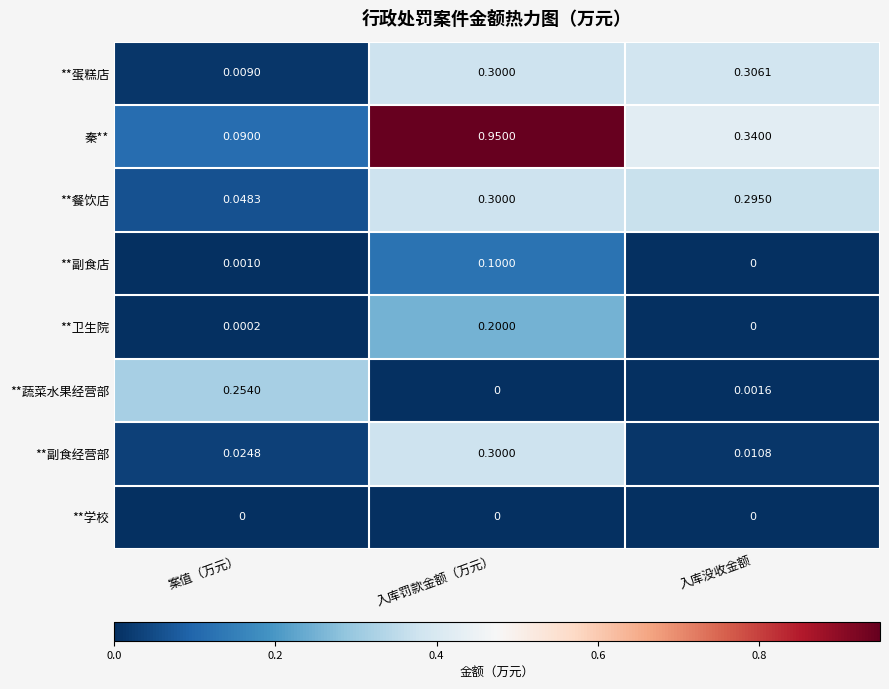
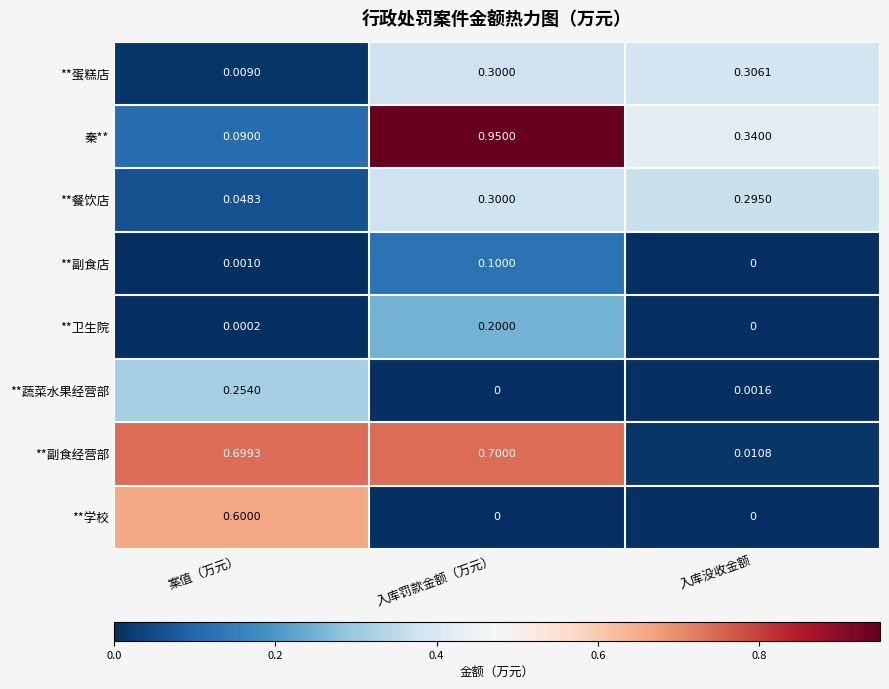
**副食经营部, 案值（万元）: 0.0248 -> 0.6993
**副食经营部, 入库罚款金额（万元）: 0.3000 -> 0.7000
**学校, 案值（万元）: 0 -> 0.6000
